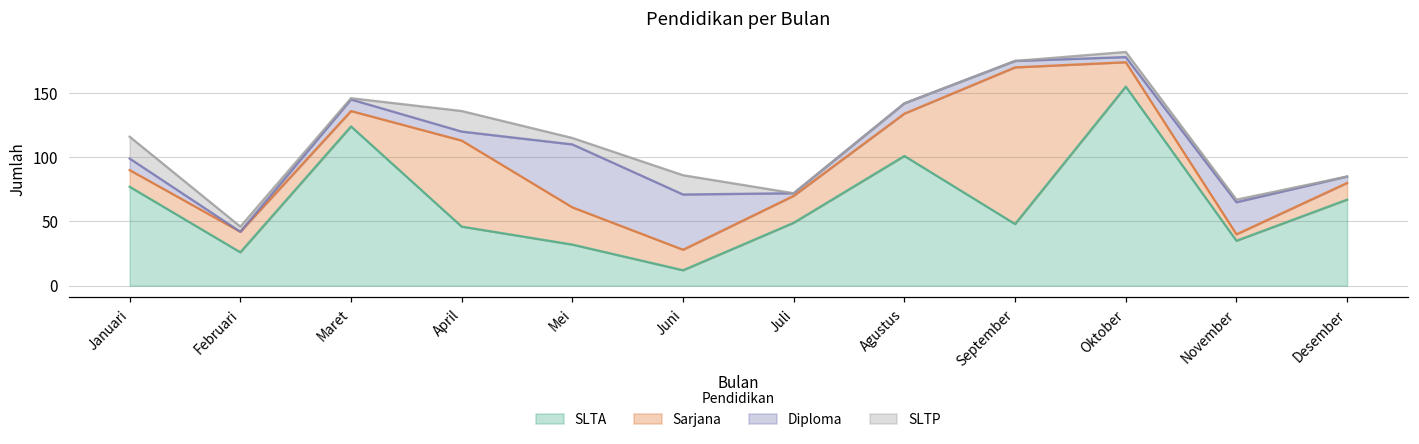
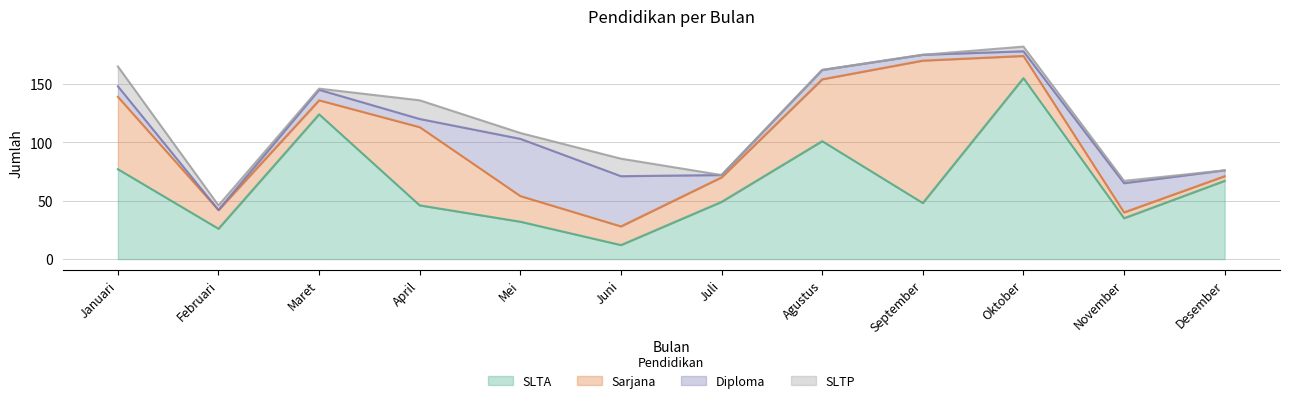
Sarjana, Januari: 13 -> 62
Sarjana, Mei: 29 -> 22
Sarjana, Agustus: 33 -> 53
Sarjana, Desember: 13 -> 4
